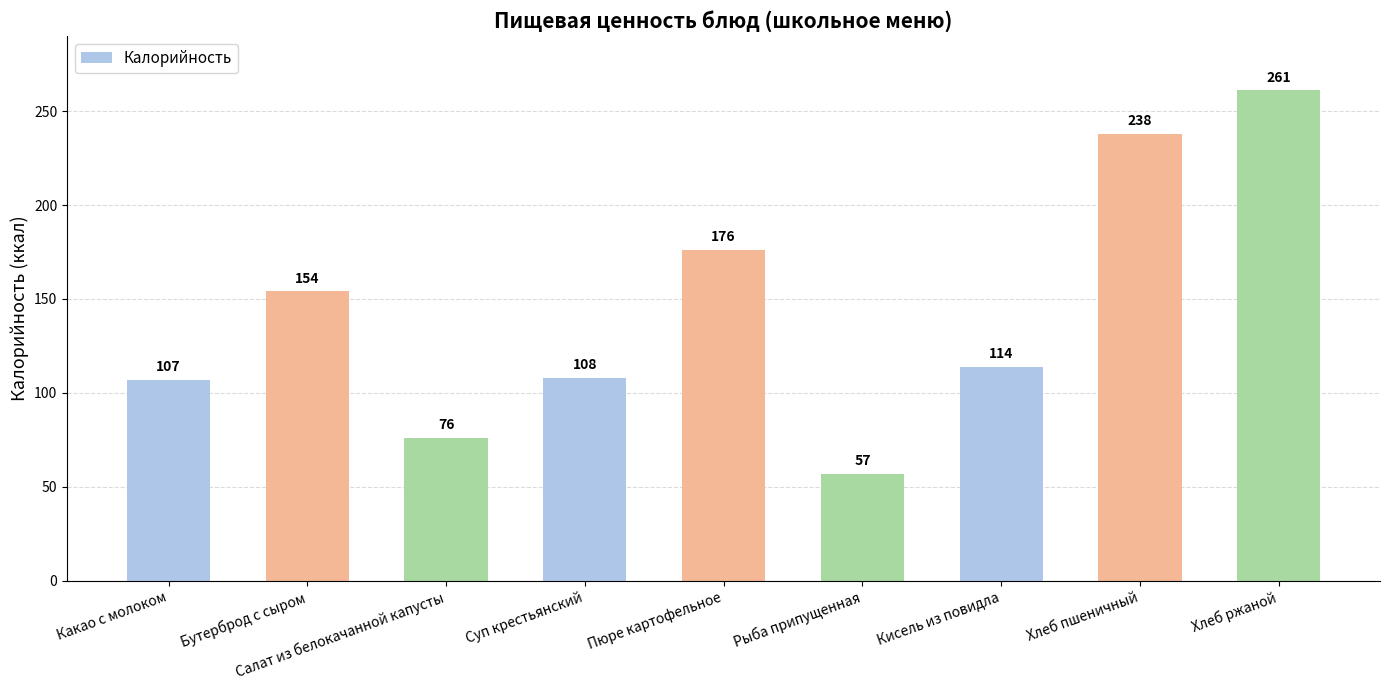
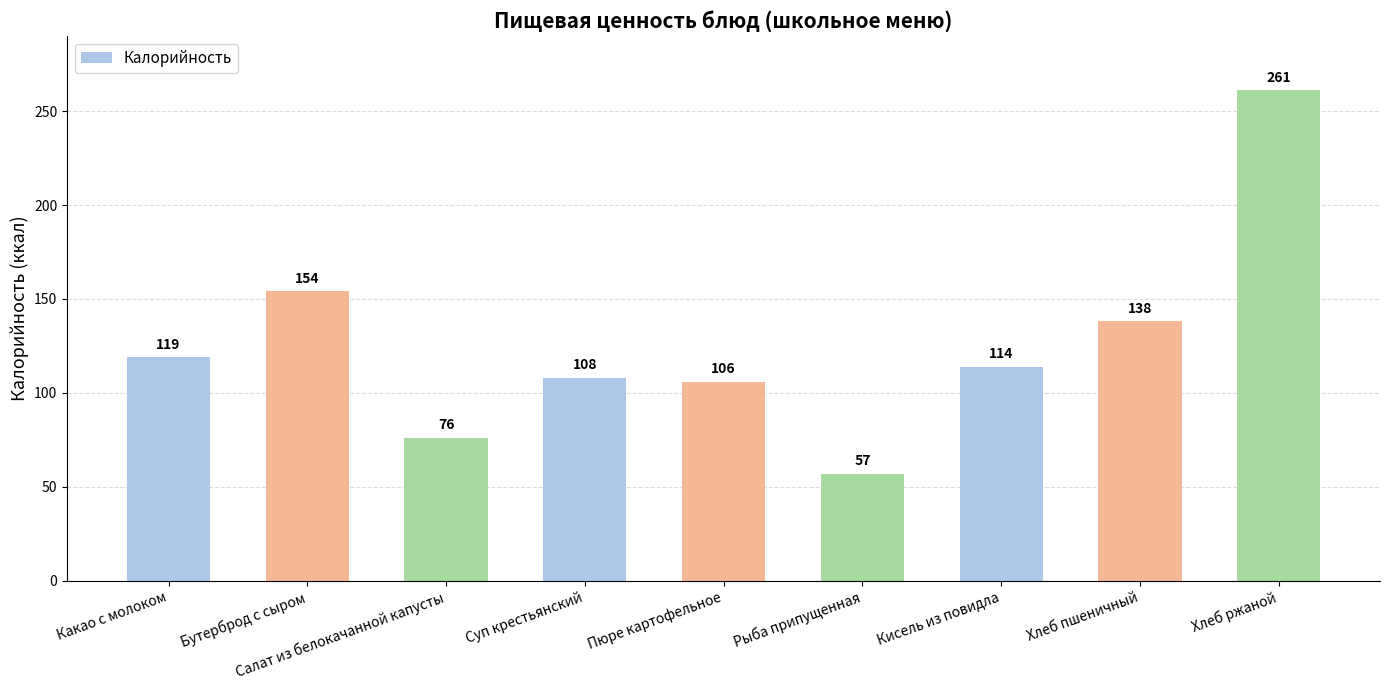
Какао с молоком: 107 -> 119
Пюре картофельное: 176 -> 106
Хлеб пшеничный: 238 -> 138
